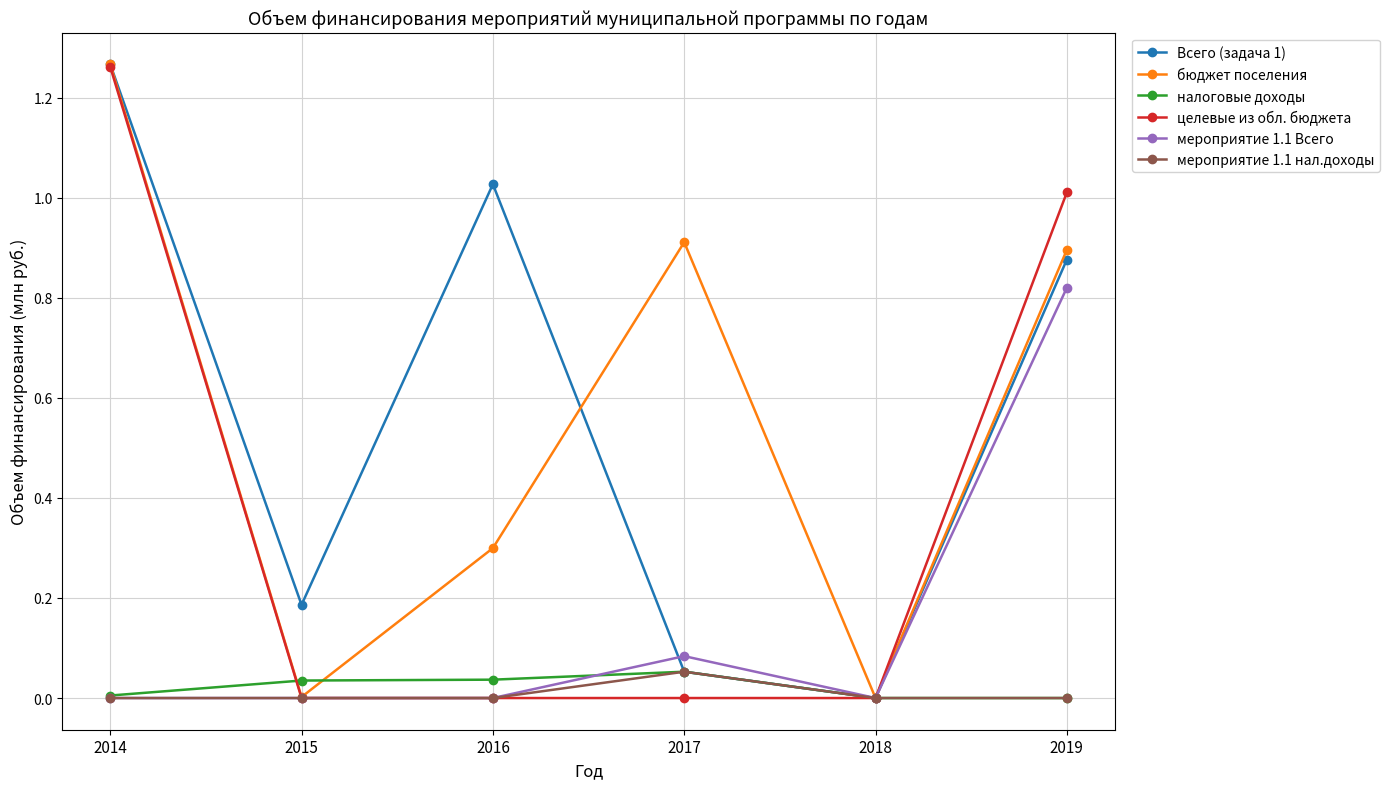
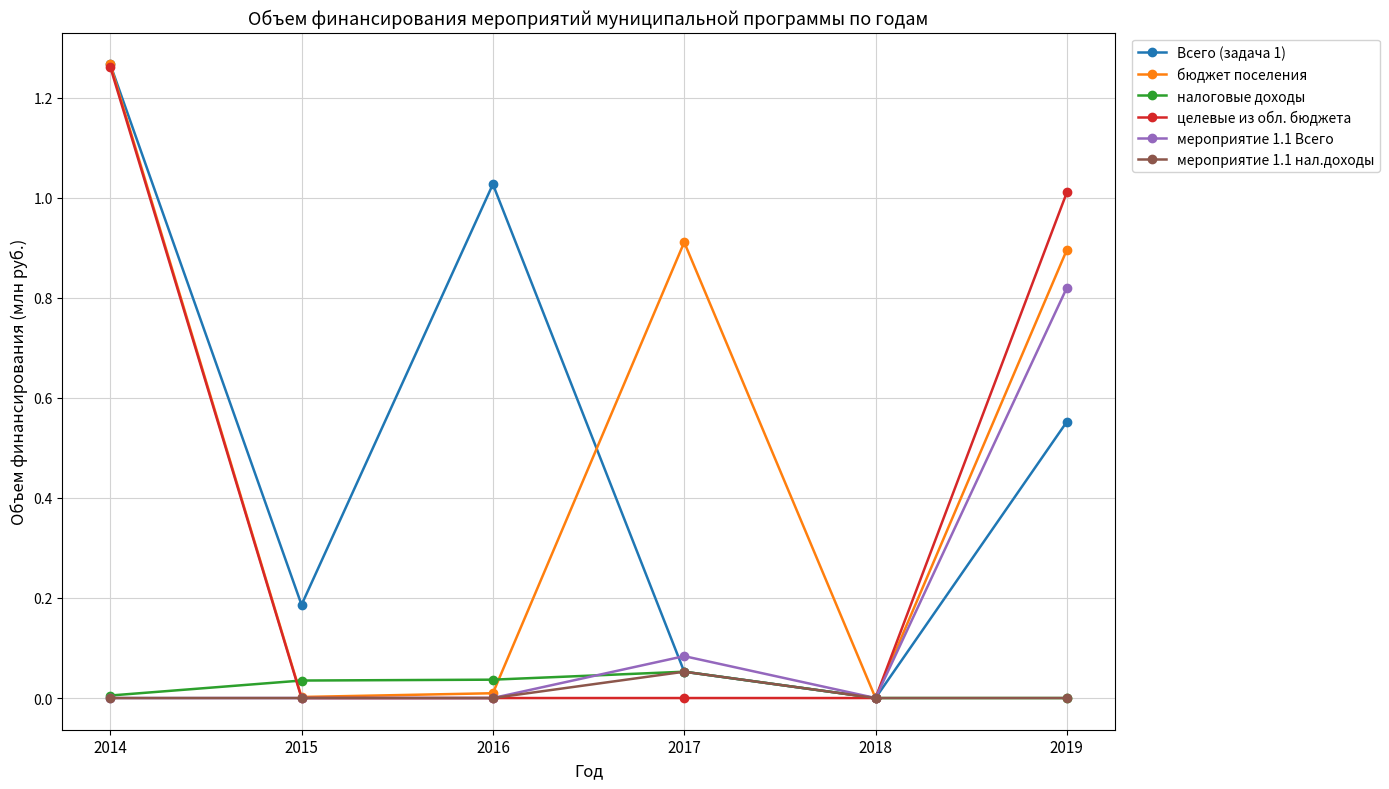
бюджет поселения, 2016: 0.30 -> 0.01
Всего (задача 1), 2019: 0.88 -> 0.55
